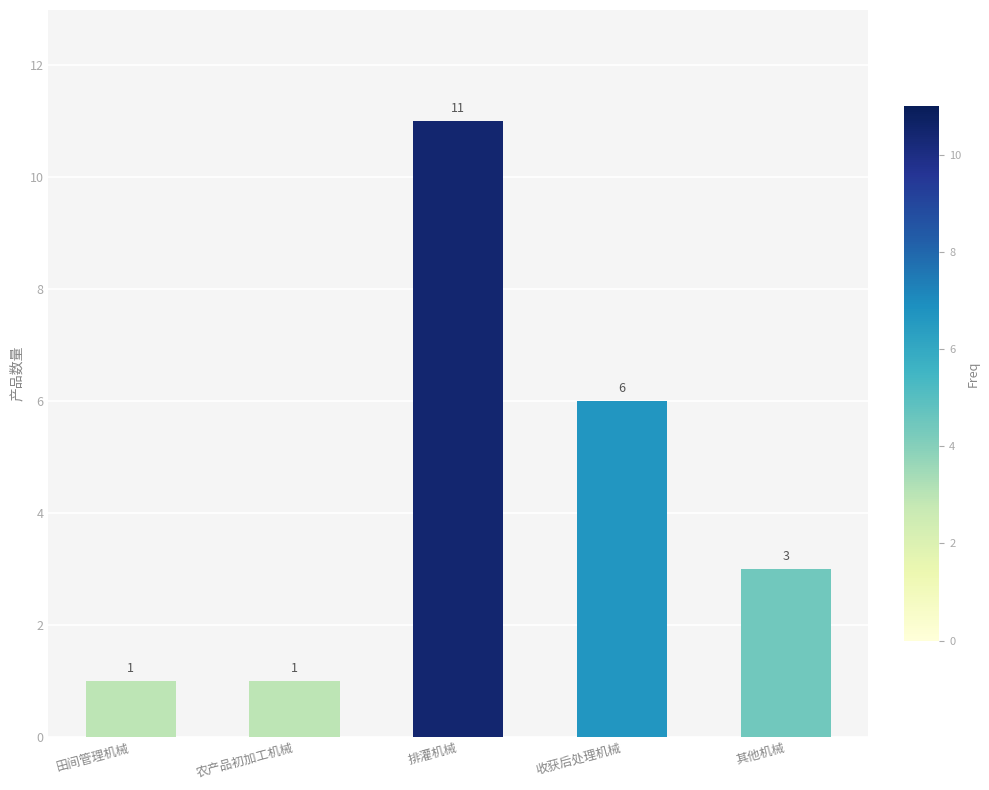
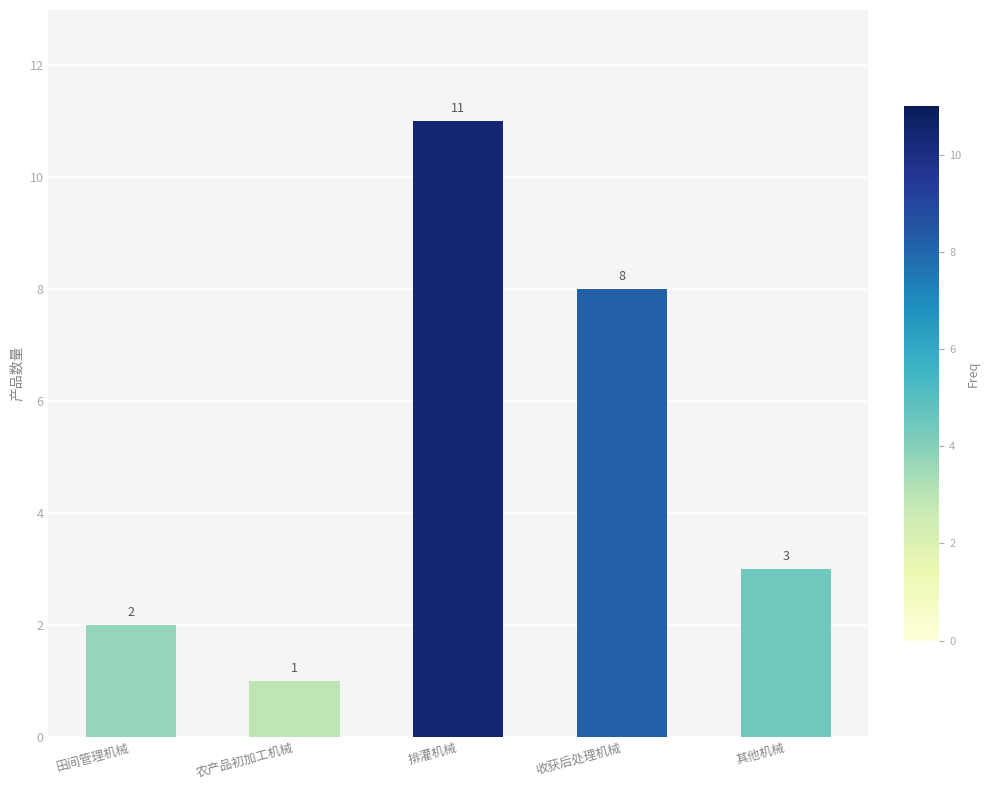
田间管理机械: 1 -> 2
收获后处理机械: 6 -> 8
